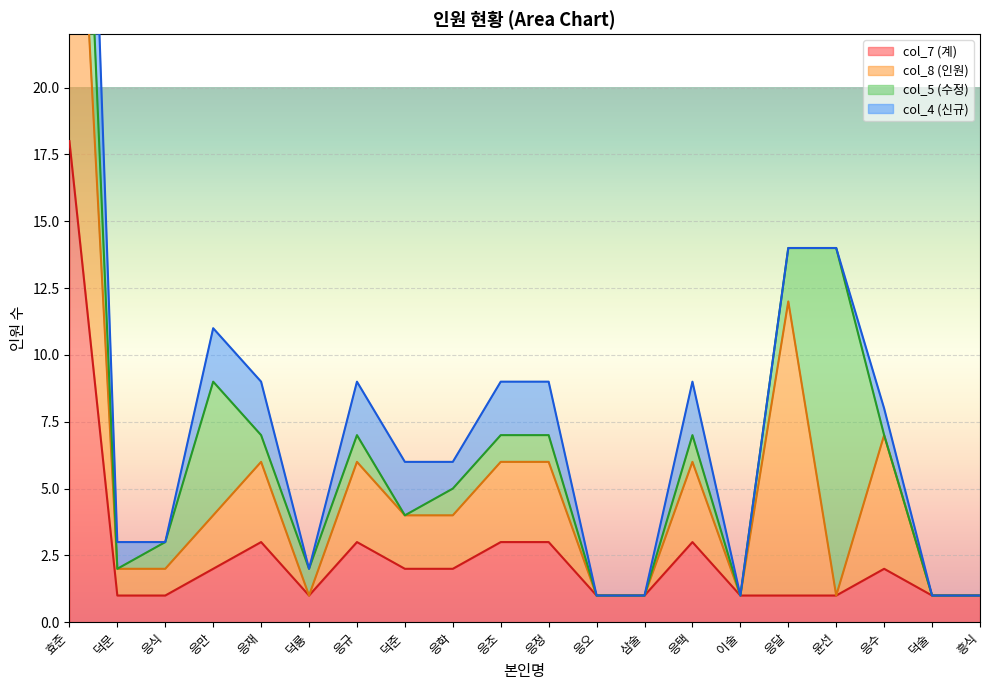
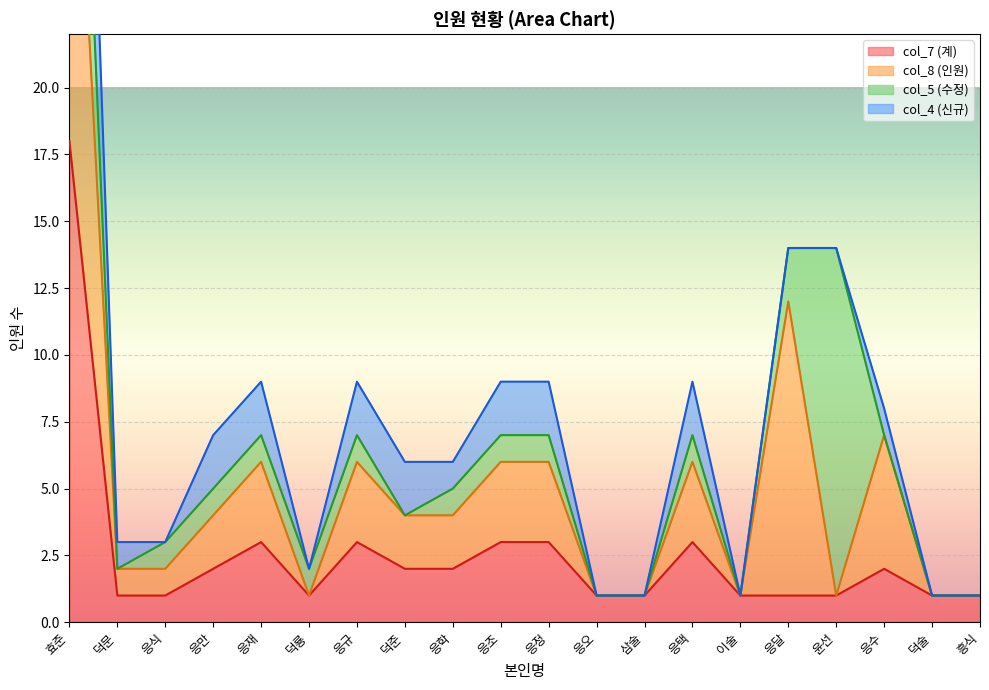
col_5 (수정), 응만: 5 -> 1
